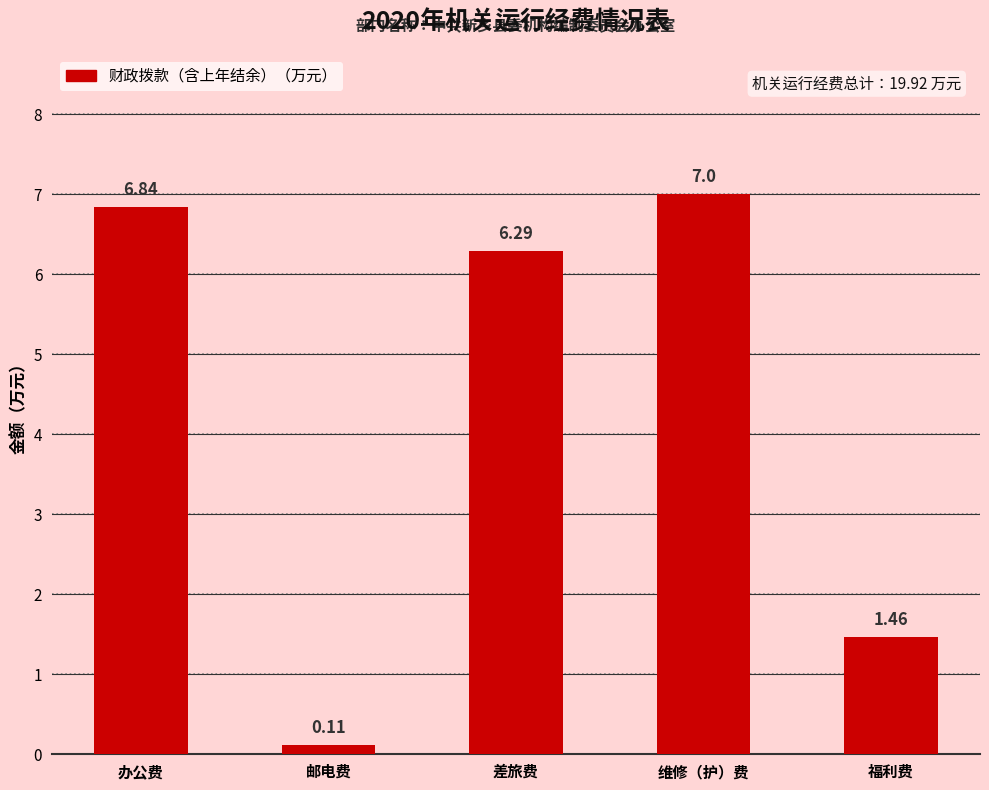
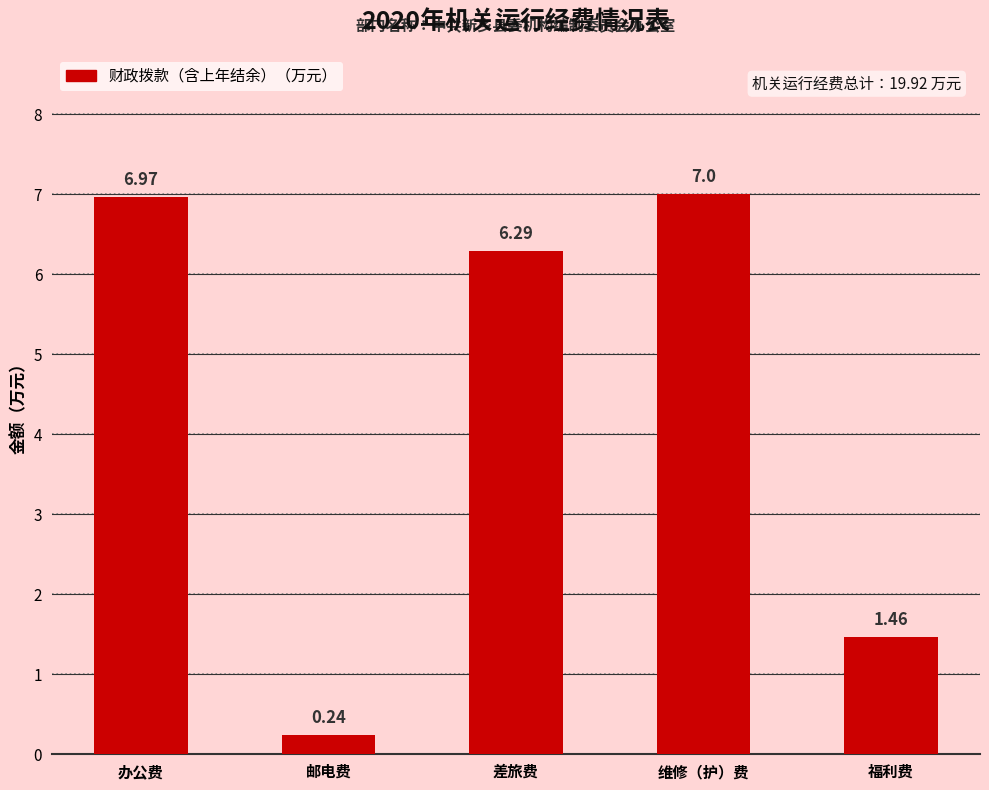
办公费: 6.84 -> 6.97
邮电费: 0.11 -> 0.24
